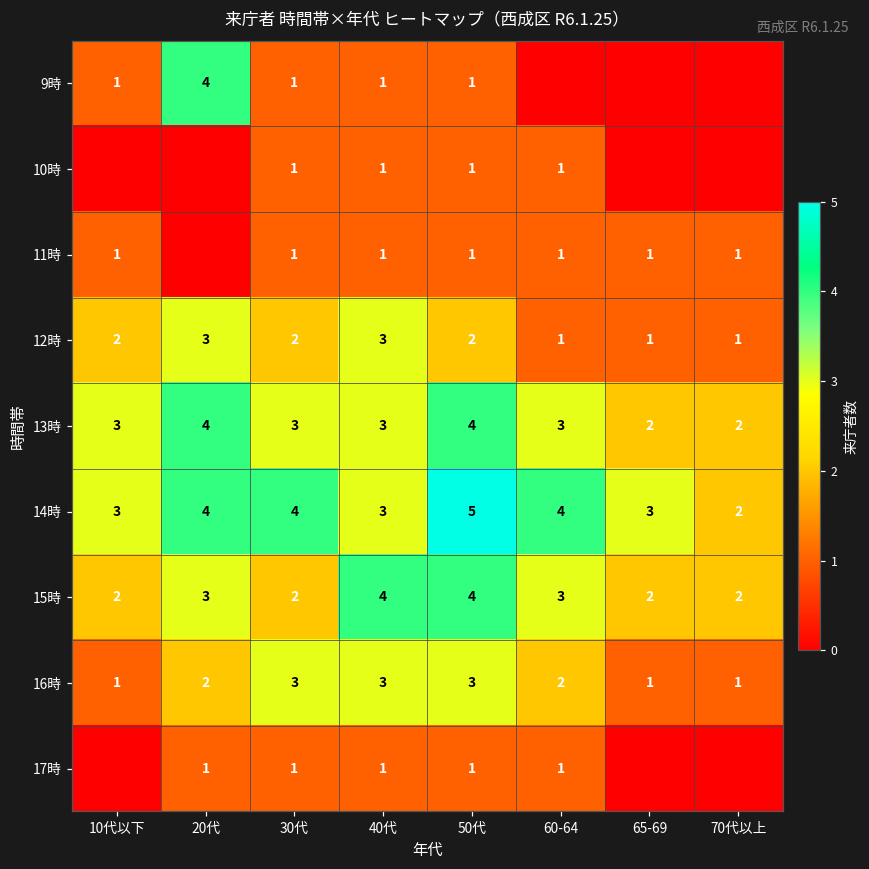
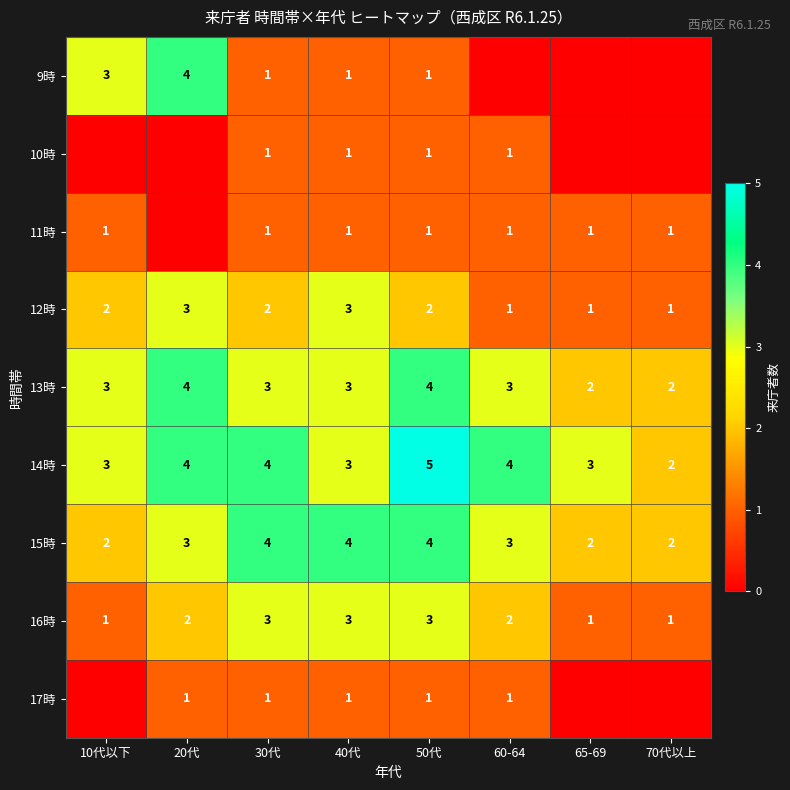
9時, 10代以下: 1 -> 3
15時, 30代: 2 -> 4
